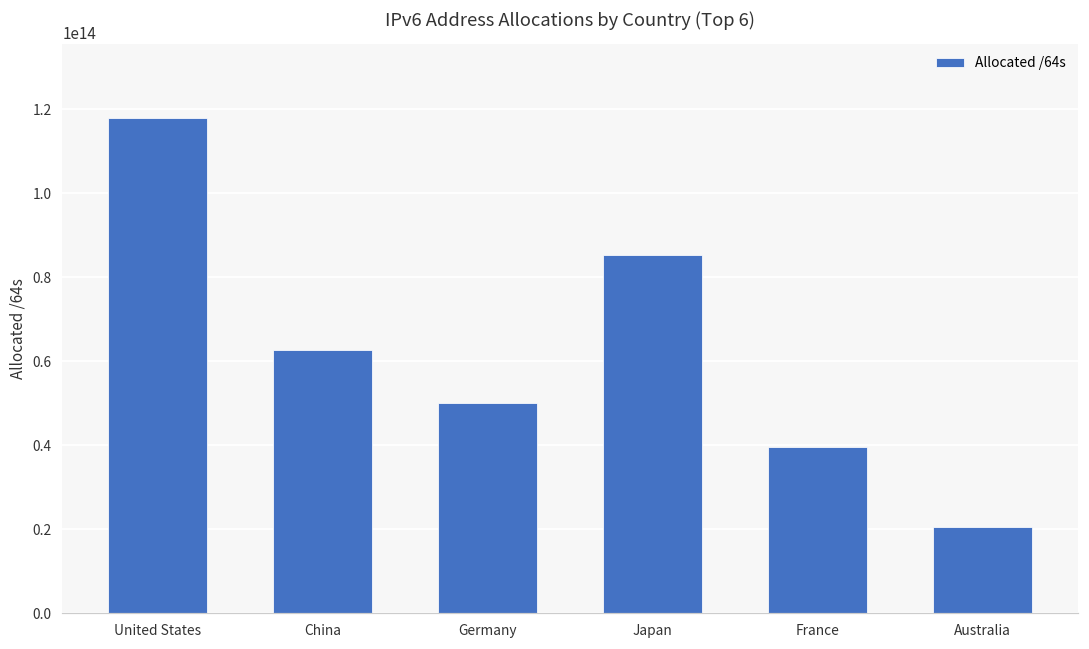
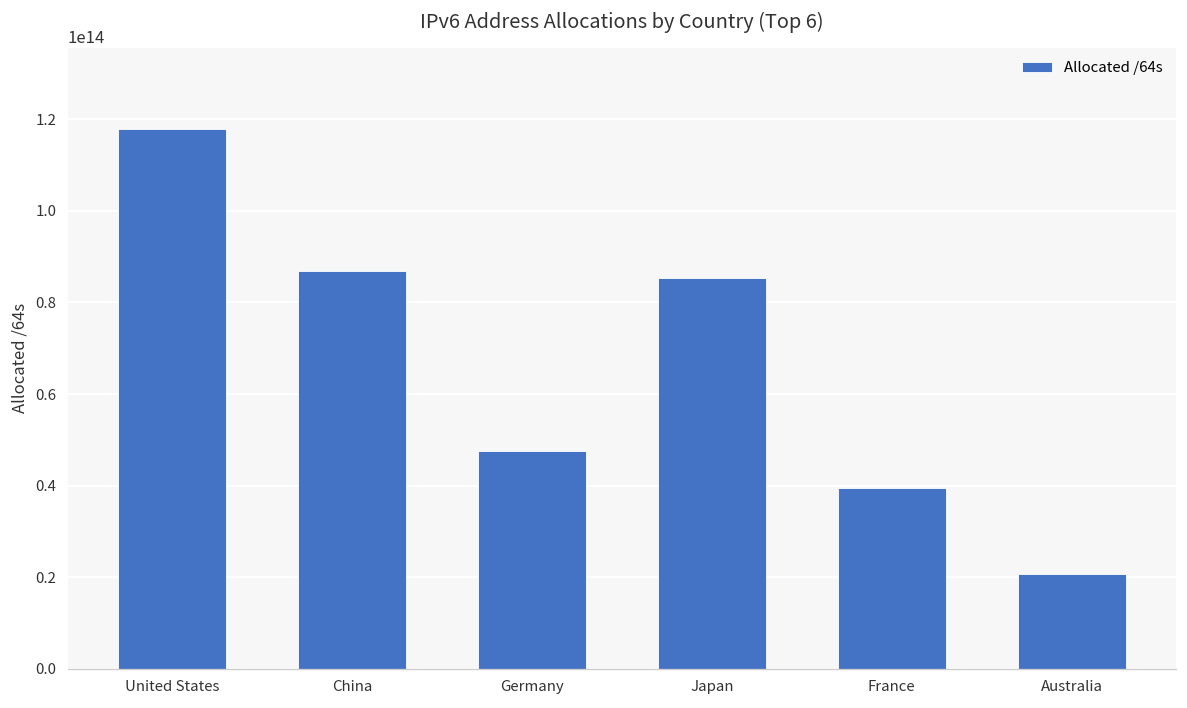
China: 63000000000000 -> 87000000000000
Germany: 50000000000000 -> 48000000000000
